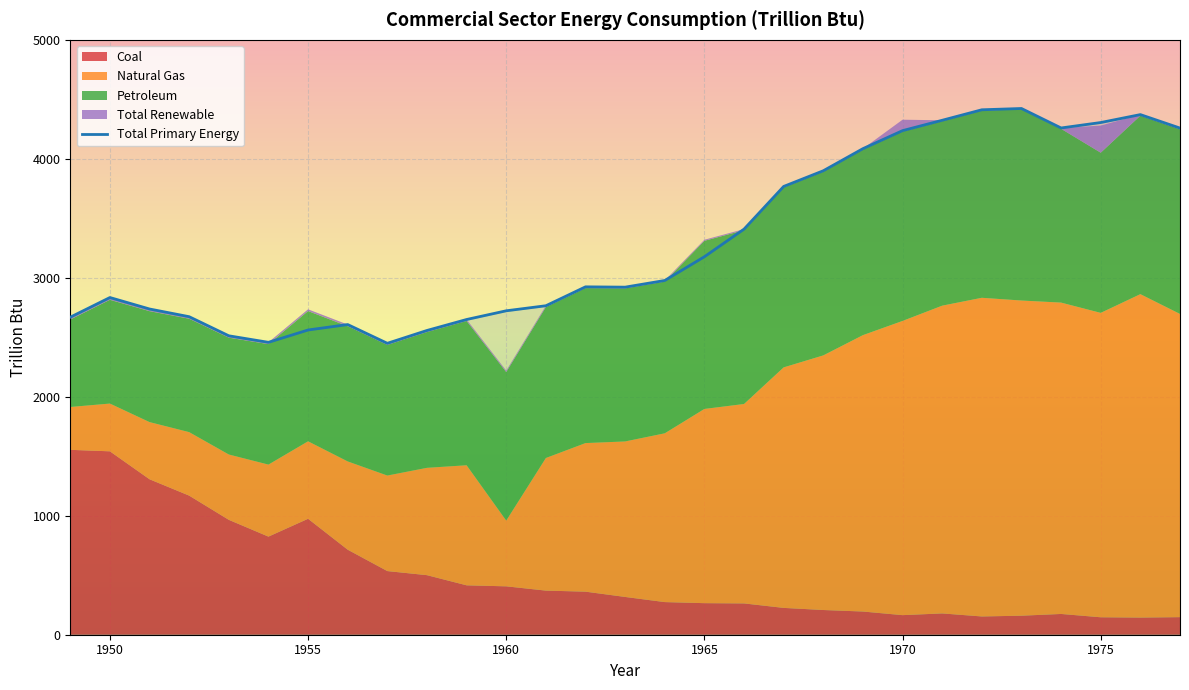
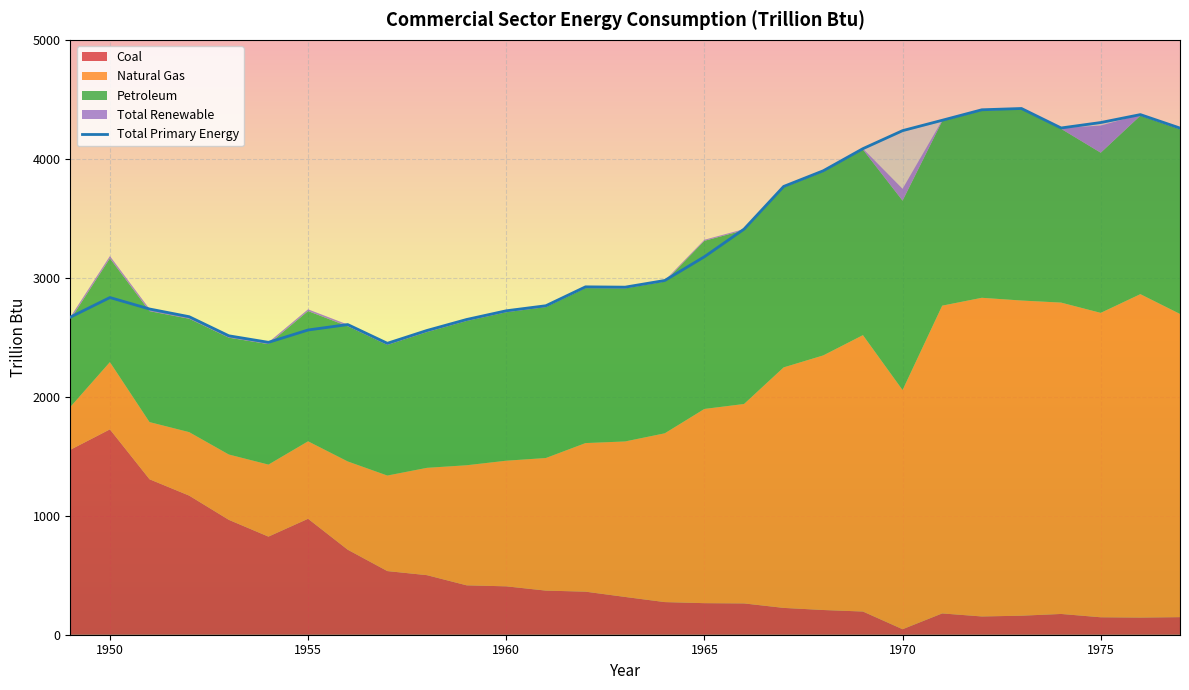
Coal, 1950: 1540 -> 1730
Natural Gas, 1950: 400 -> 570
Natural Gas, 1960: 550 -> 1060
Coal, 1970: 160 -> 50
Natural Gas, 1970: 2470 -> 2010
